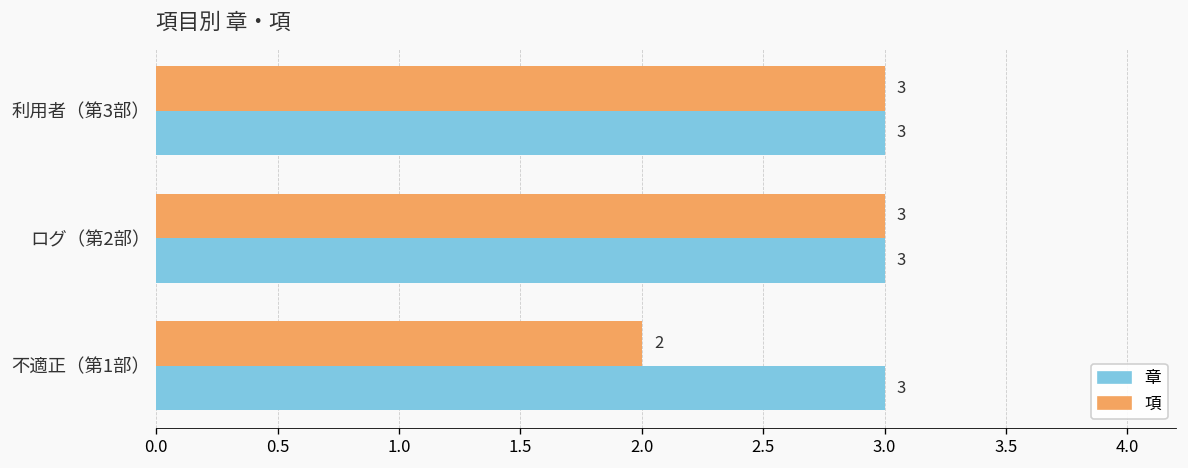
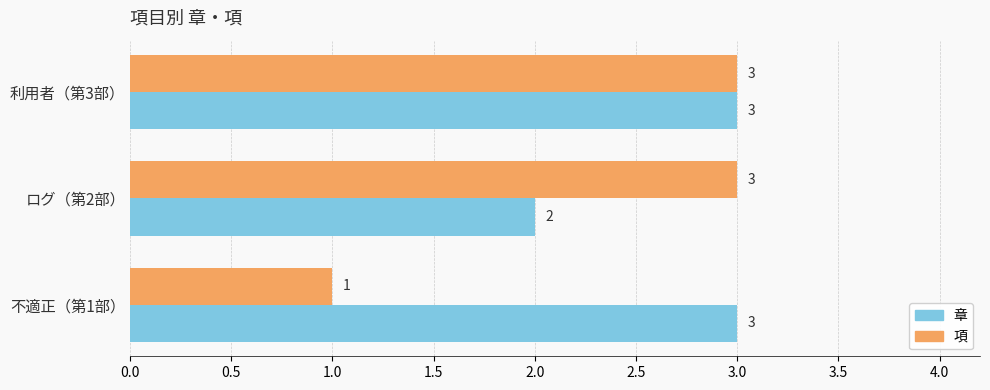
章, ログ（第2部）: 3 -> 2
項, 不適正（第1部）: 2 -> 1
